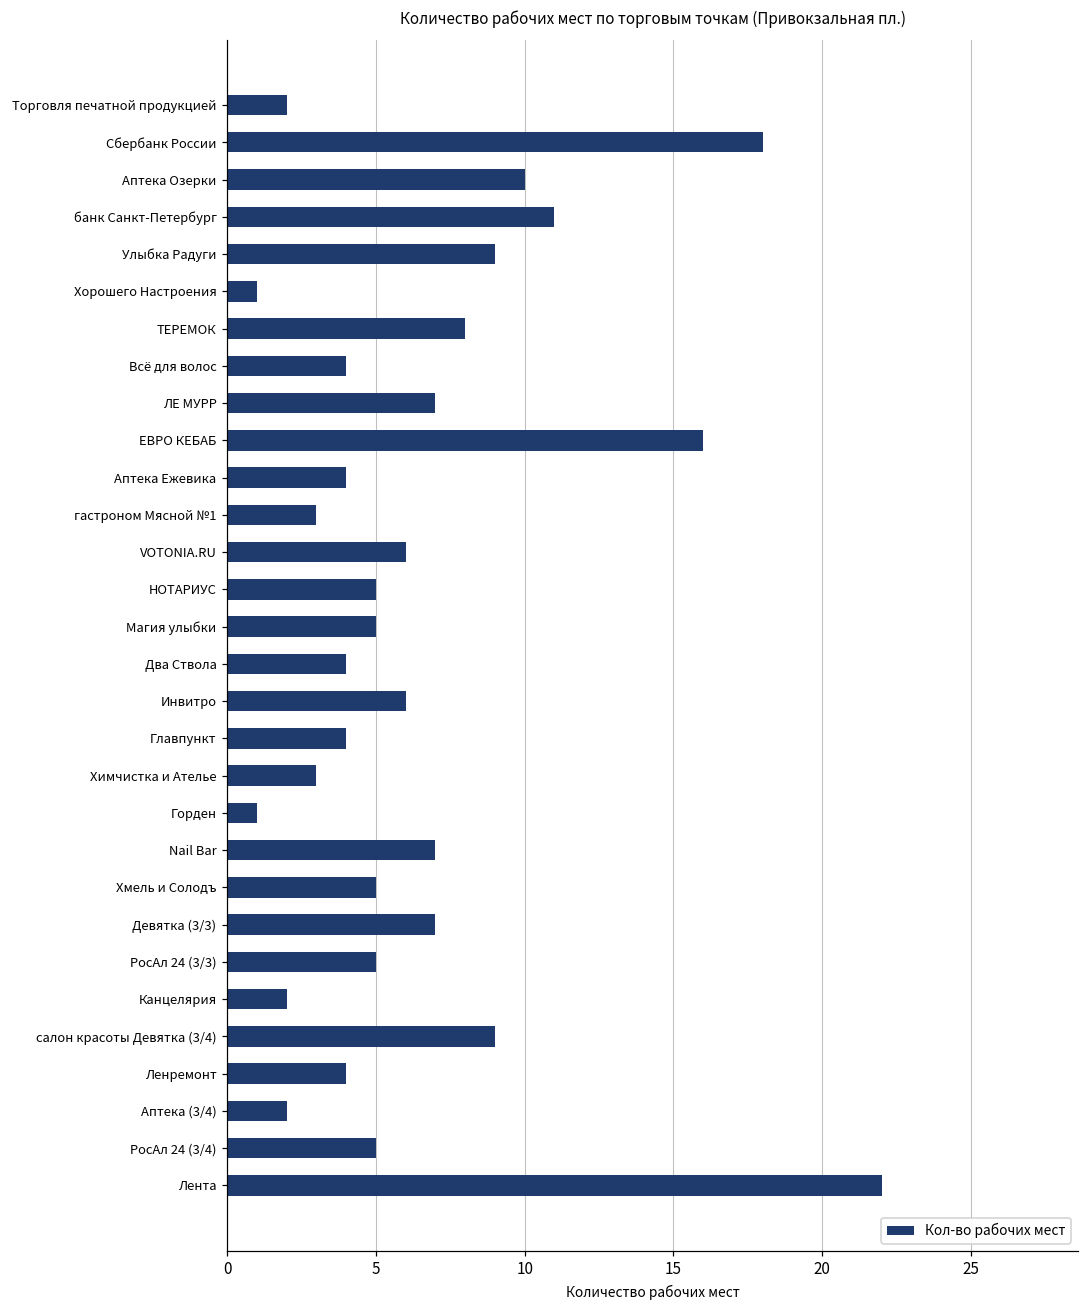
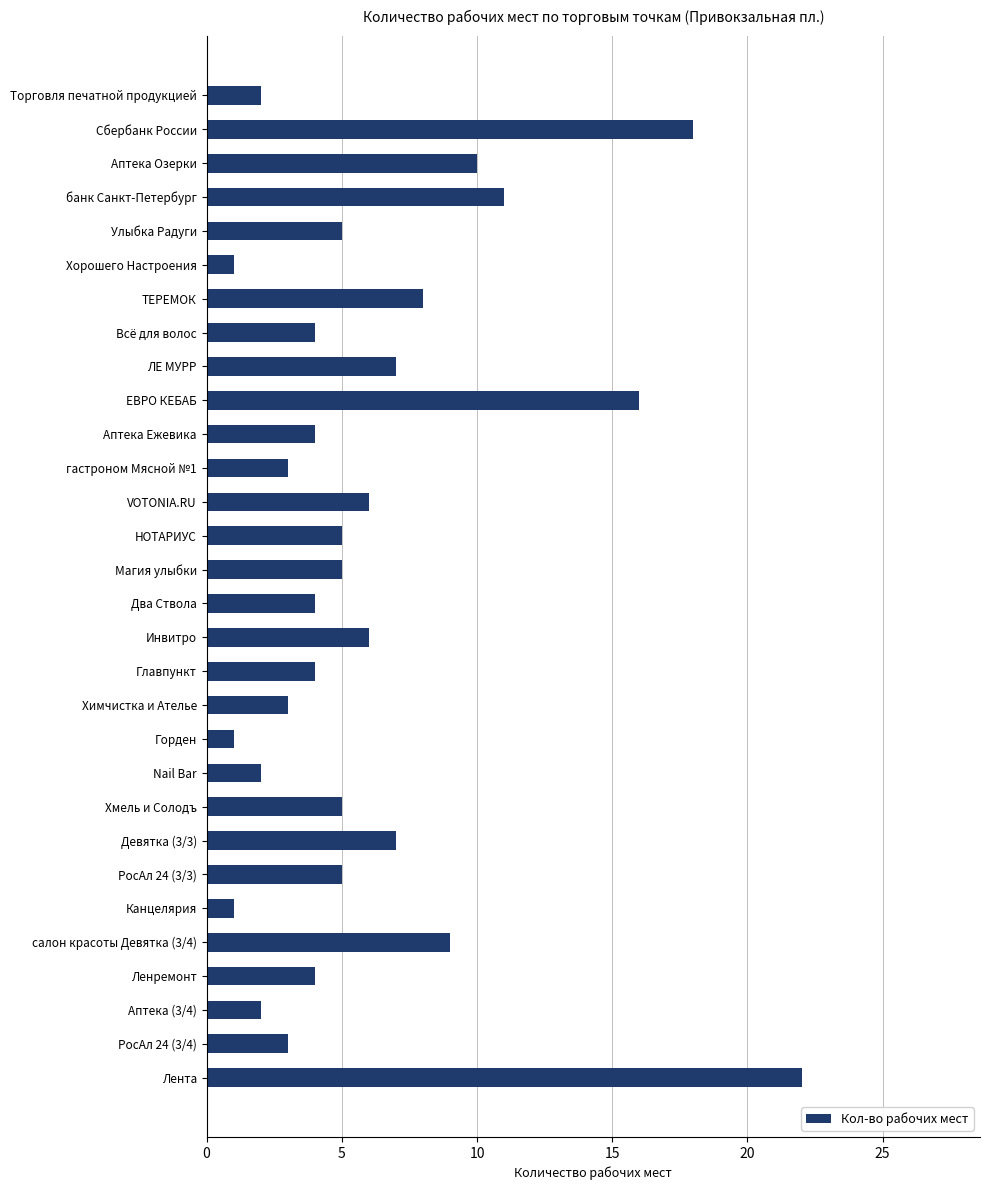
Улыбка Радуги: 9 -> 5
Nail Bar: 7 -> 2
Канцелярия: 2 -> 1
РосАл 24 (3/4): 5 -> 3
